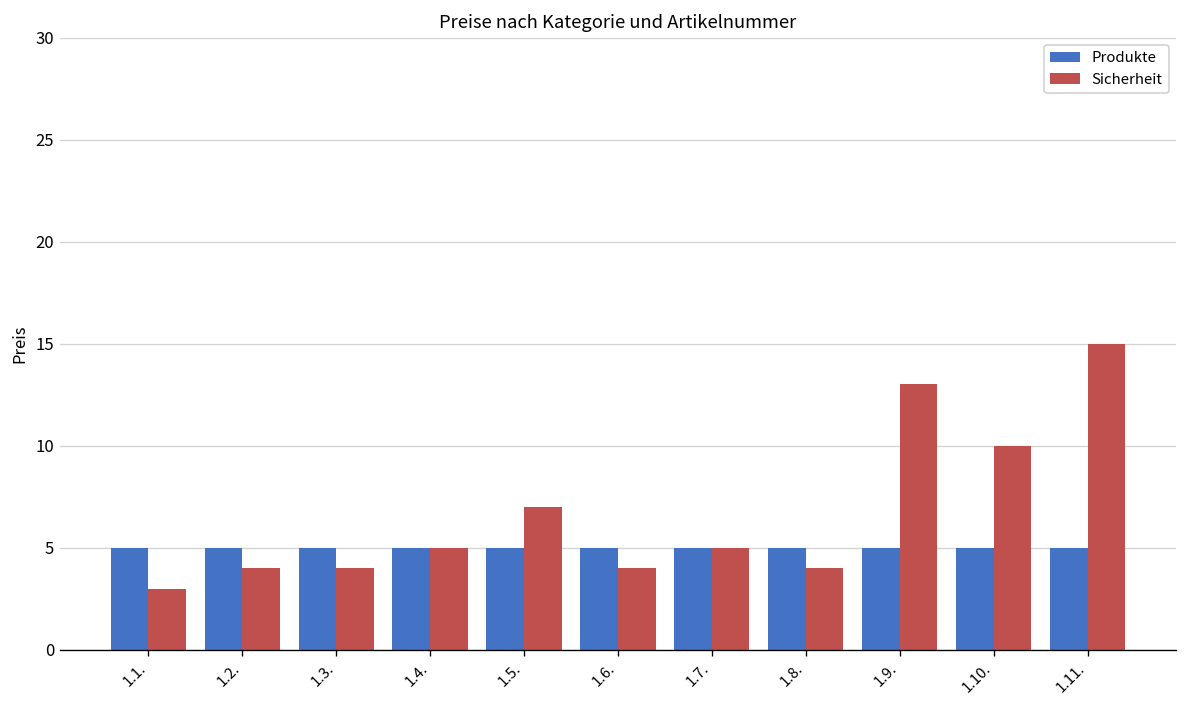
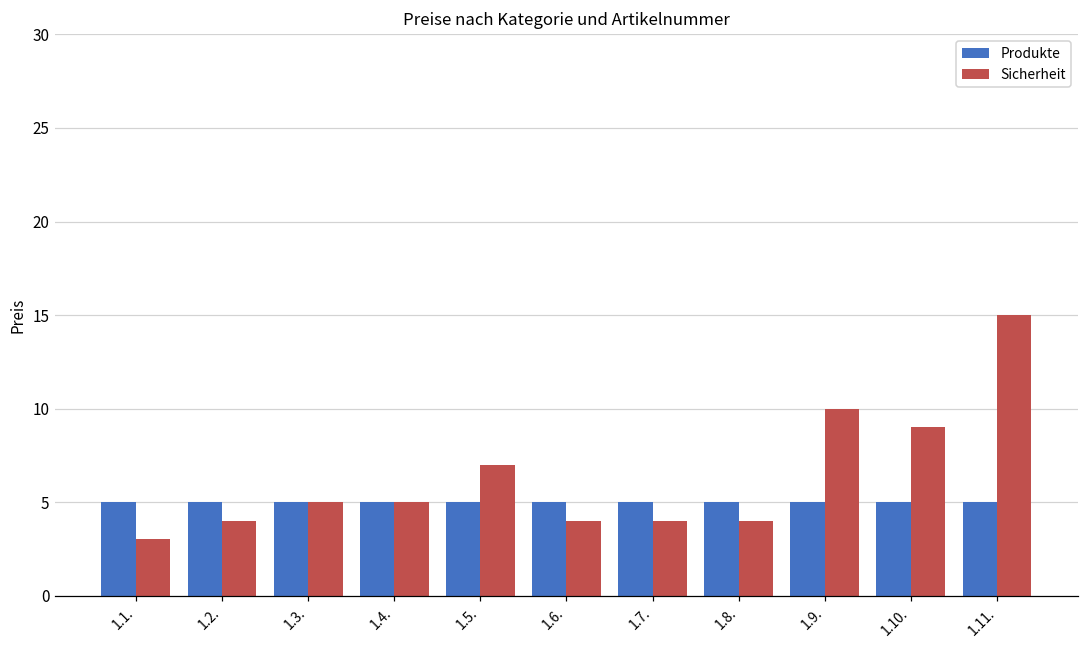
Sicherheit, 1.3.: 4 -> 5
Sicherheit, 1.7.: 5 -> 4
Sicherheit, 1.9.: 13 -> 10
Sicherheit, 1.10.: 10 -> 9
